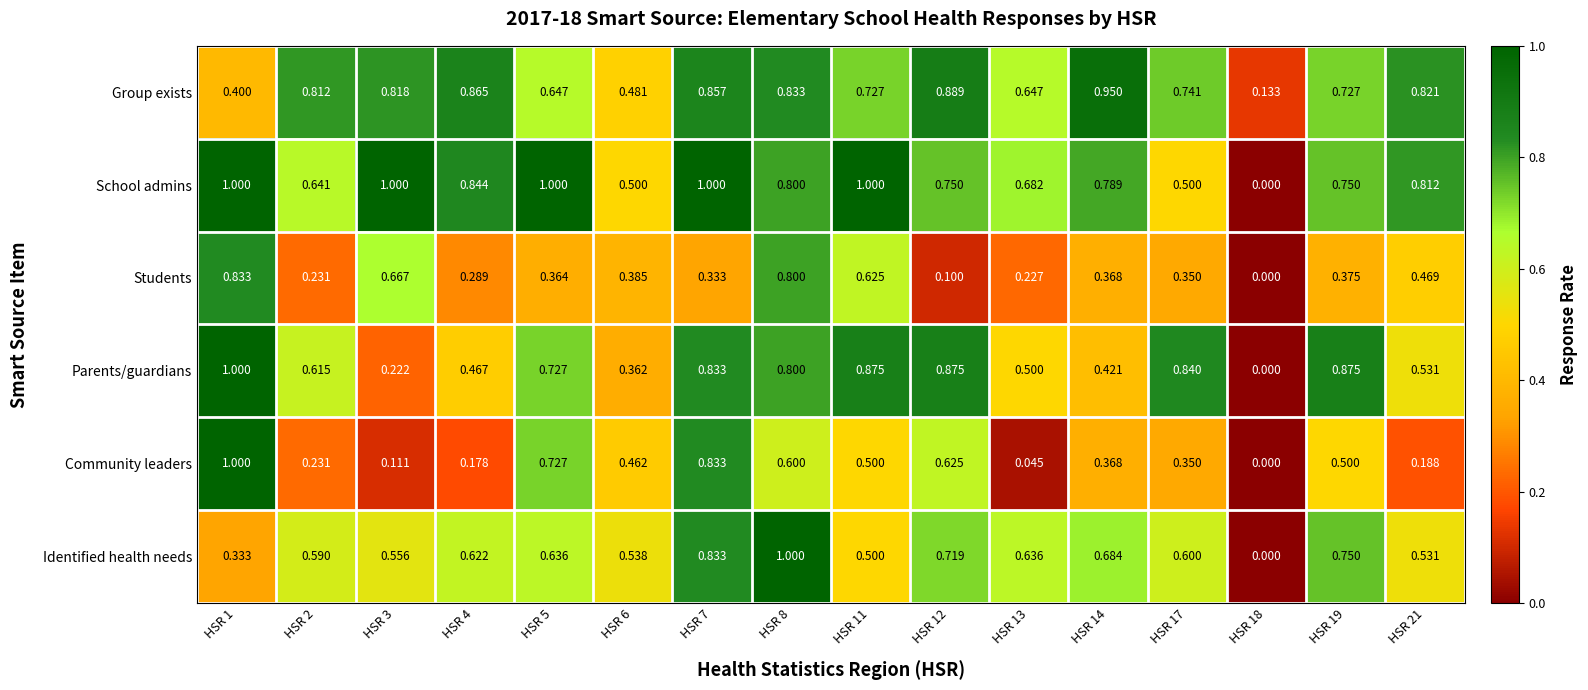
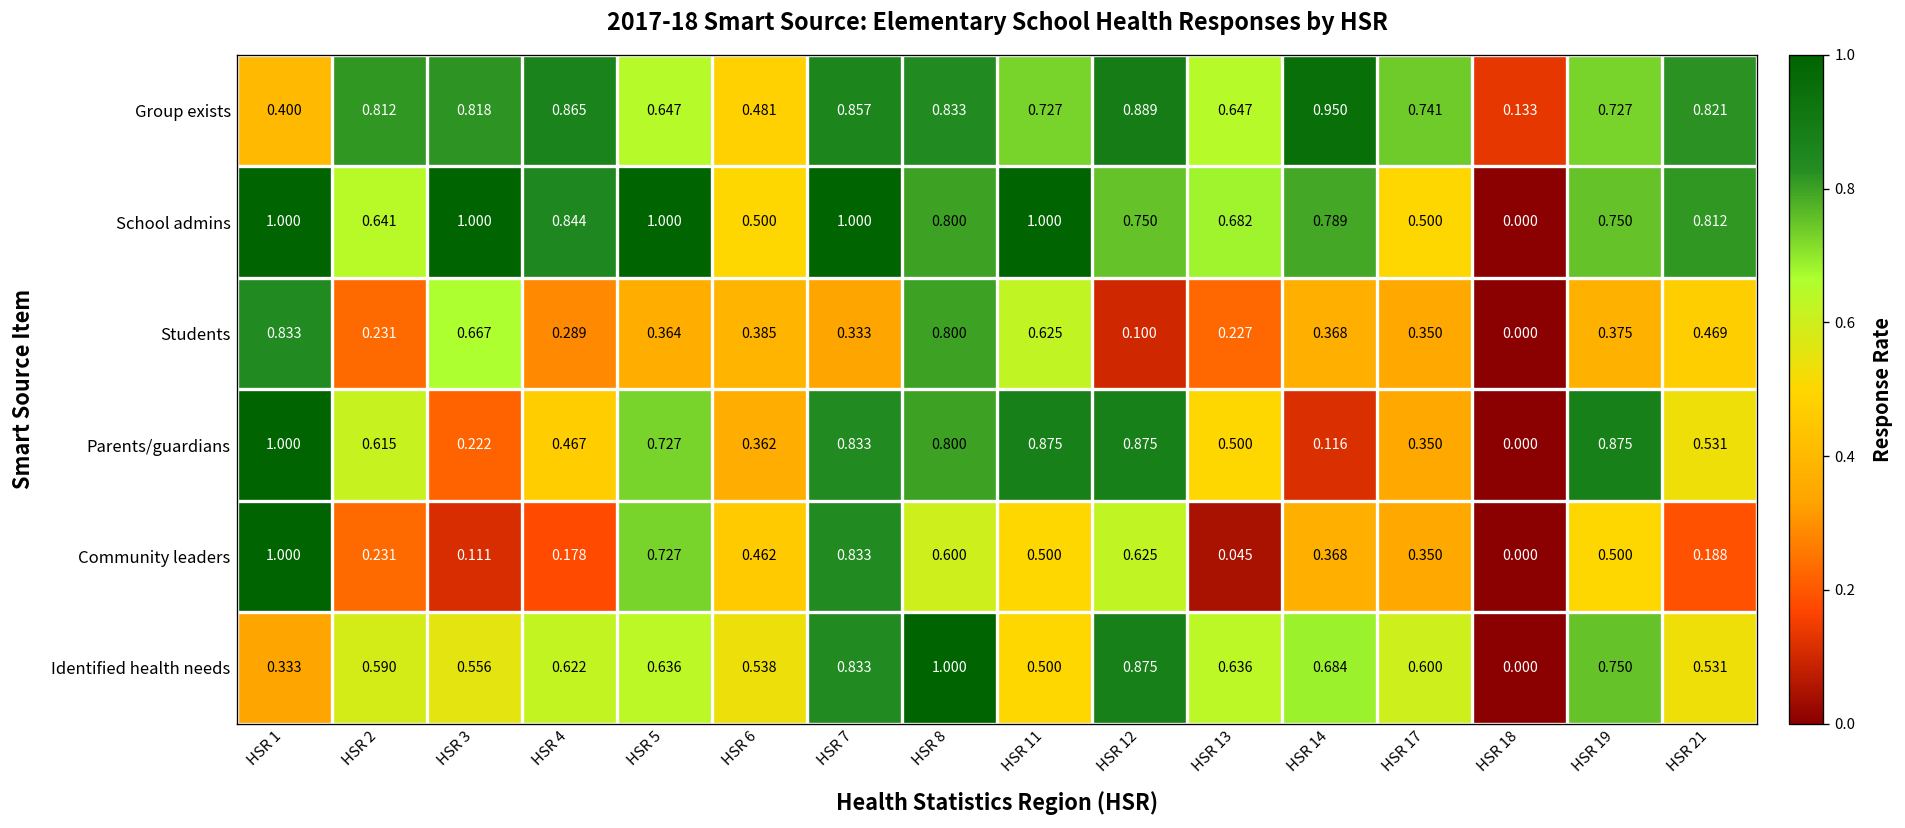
Parents/guardians, HSR 14: 0.421 -> 0.116
Parents/guardians, HSR 17: 0.840 -> 0.350
Identified health needs, HSR 12: 0.719 -> 0.875
